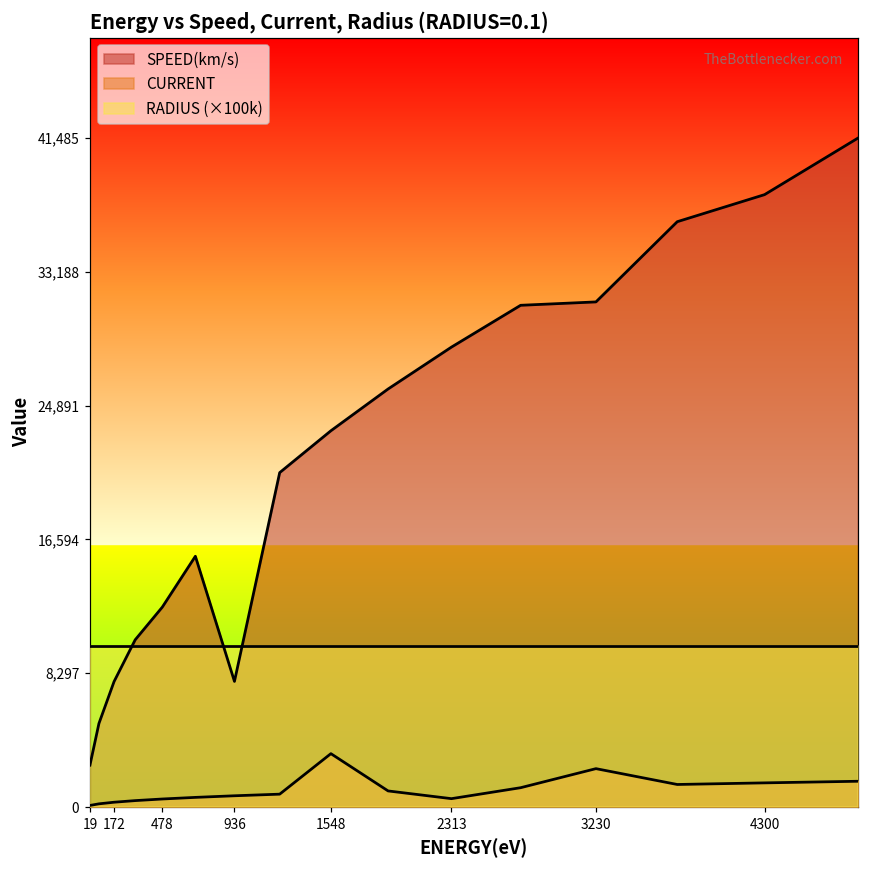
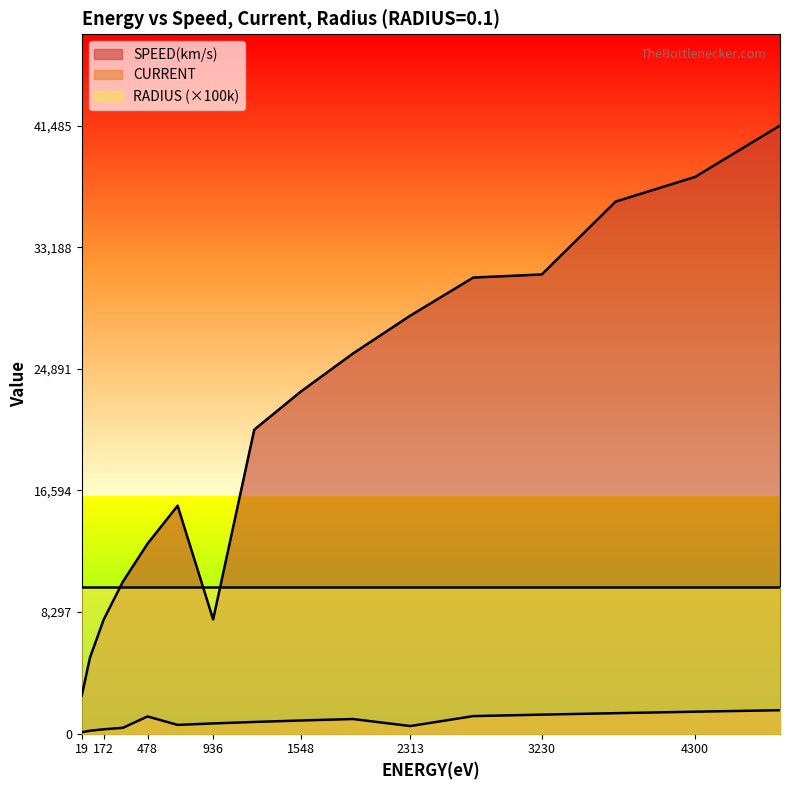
SPEED(km/s), 478: 12,400 -> 13,000
CURRENT, 478: 500 -> 1,200
CURRENT, 1548: 3,300 -> 900
CURRENT, 3230: 2,400 -> 1,300
